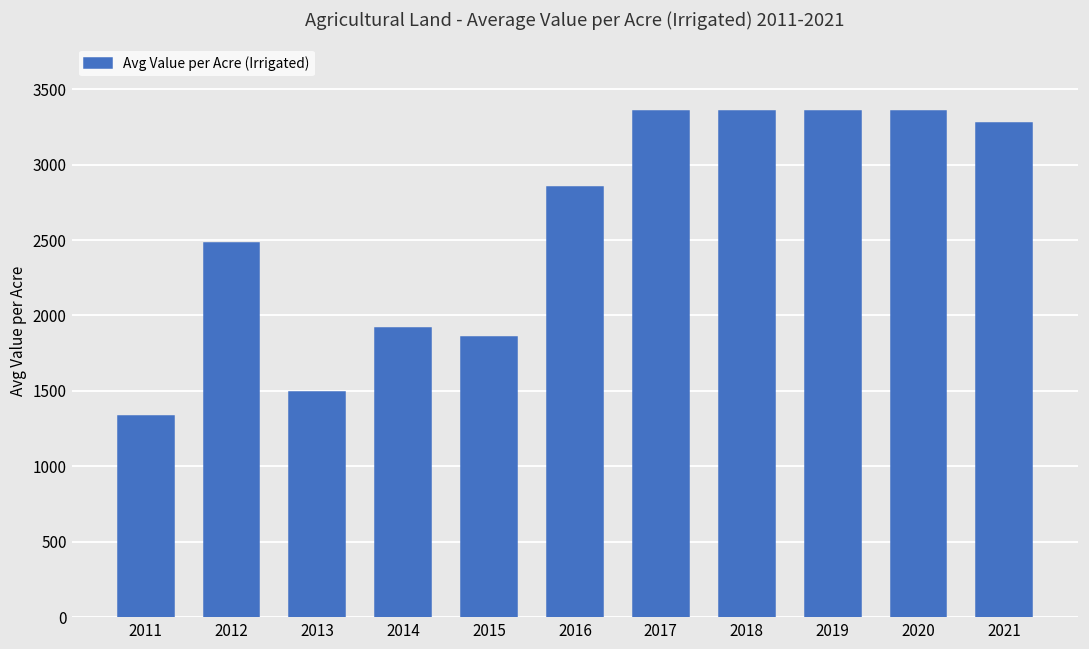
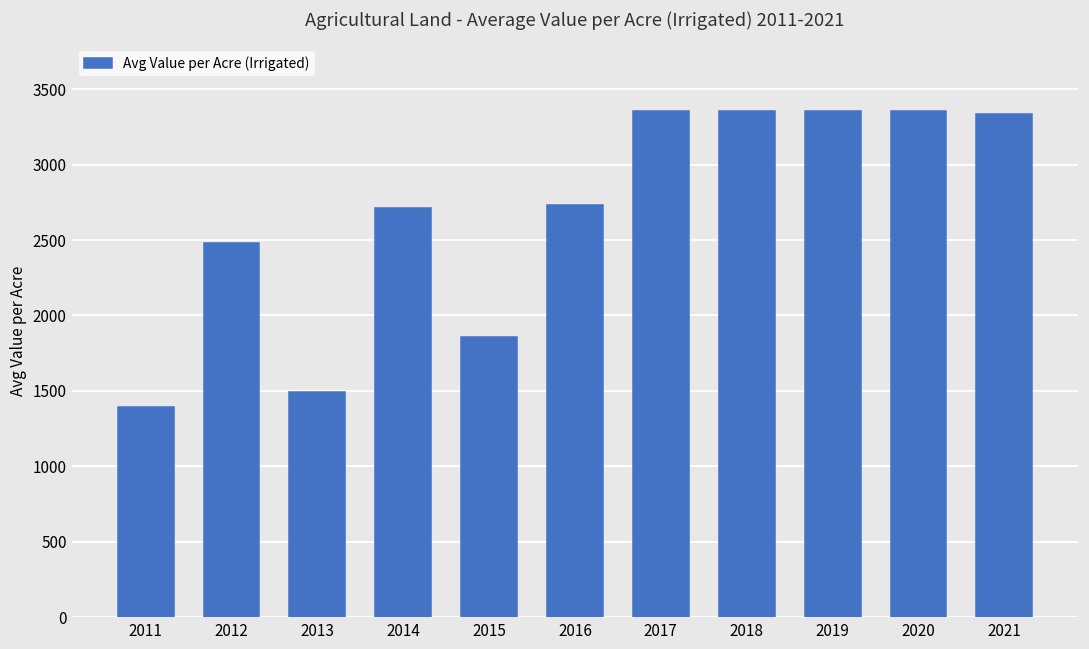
2011: 1330 -> 1390
2014: 1920 -> 2710
2016: 2850 -> 2730
2021: 3280 -> 3340
